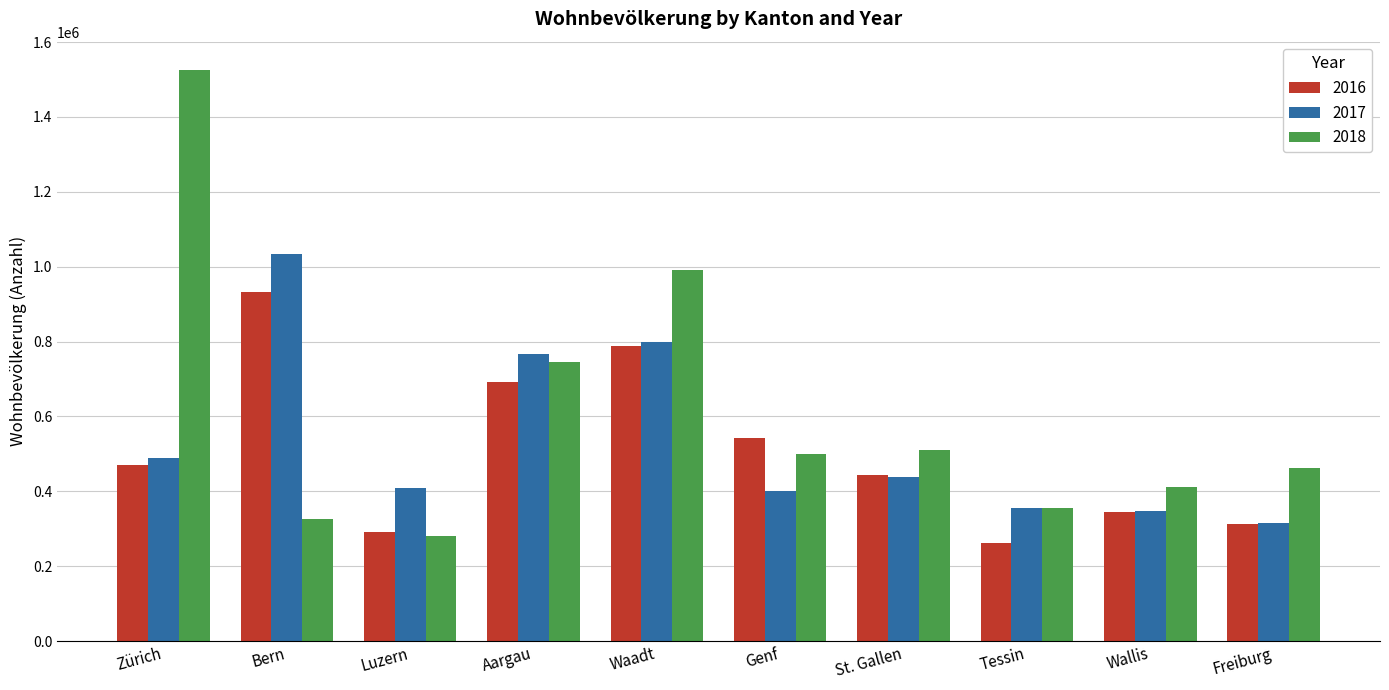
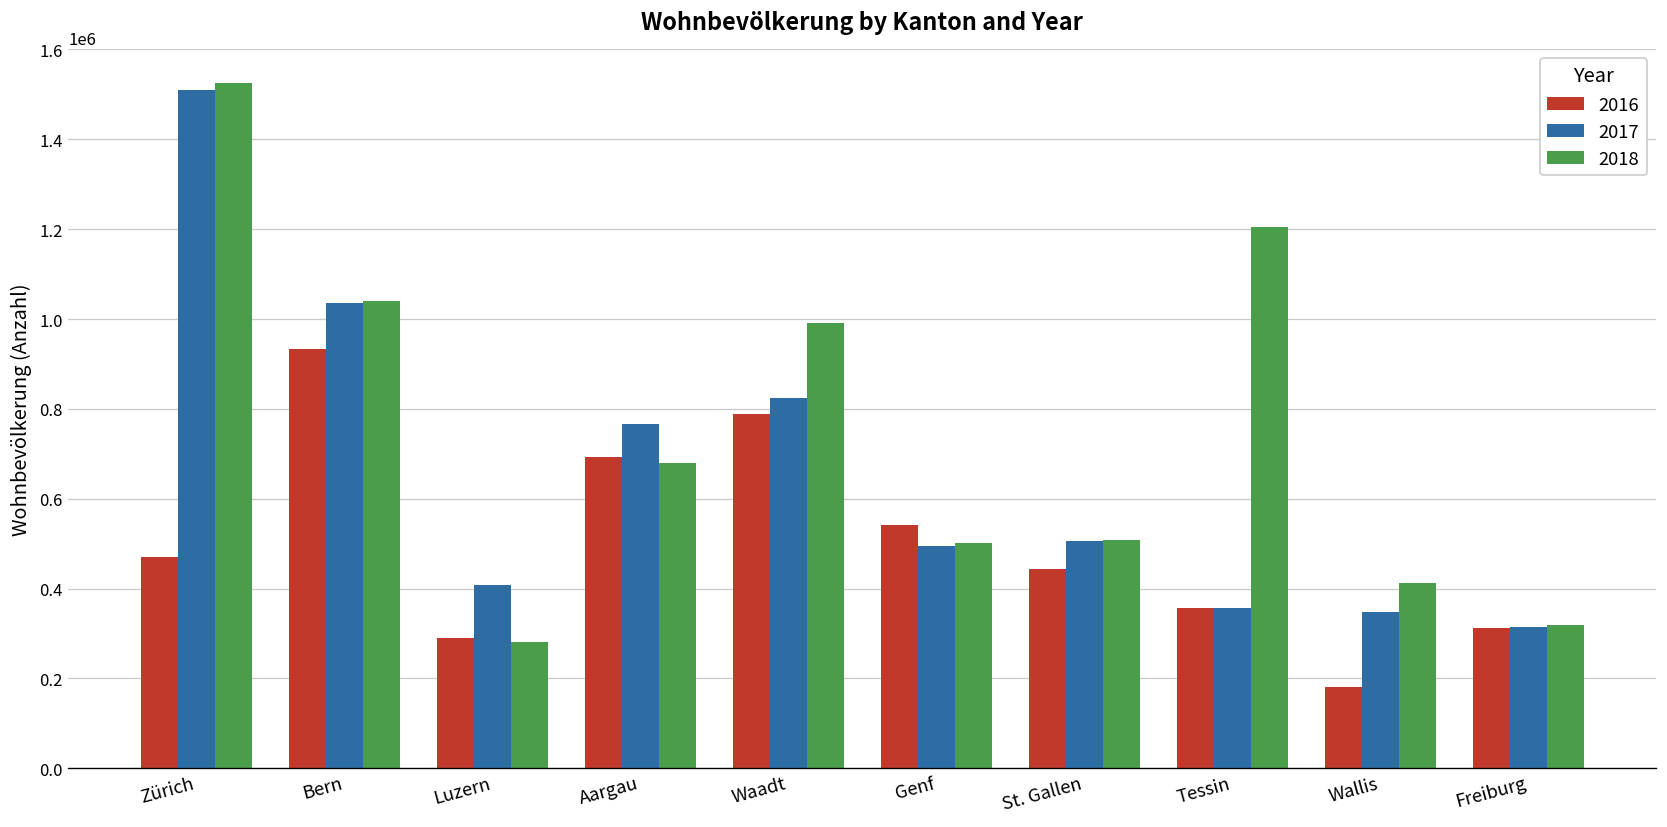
2017, Zürich: 490000 -> 1510000
2018, Bern: 330000 -> 1040000
2018, Aargau: 750000 -> 680000
2017, Waadt: 800000 -> 820000
2017, Genf: 400000 -> 500000
2017, St. Gallen: 440000 -> 510000
2016, Tessin: 260000 -> 360000
2018, Tessin: 360000 -> 1210000
2016, Wallis: 350000 -> 180000
2018, Freiburg: 460000 -> 320000
